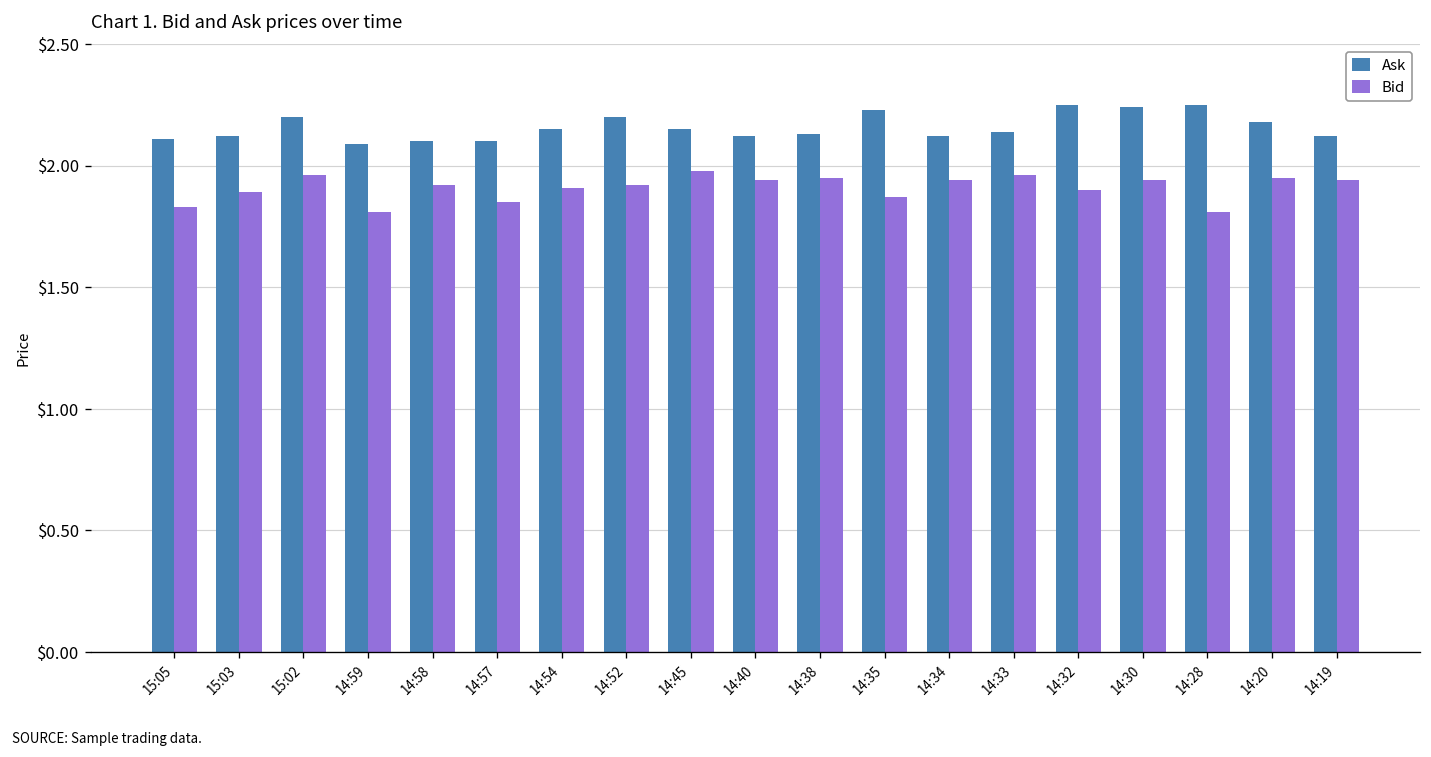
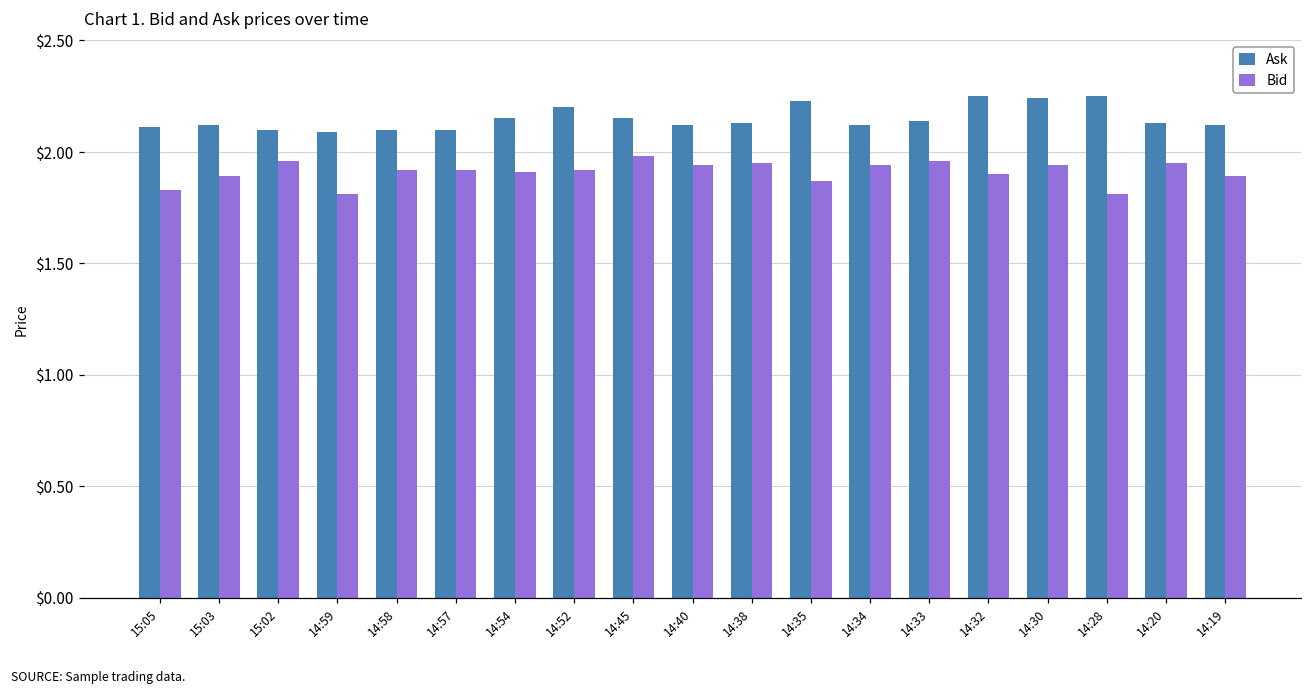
Ask, 15:02: $2.2 -> $2.1
Bid, 14:57: $1.85 -> $1.92
Ask, 14:20: $2.18 -> $2.13
Bid, 14:19: $1.94 -> $1.89
